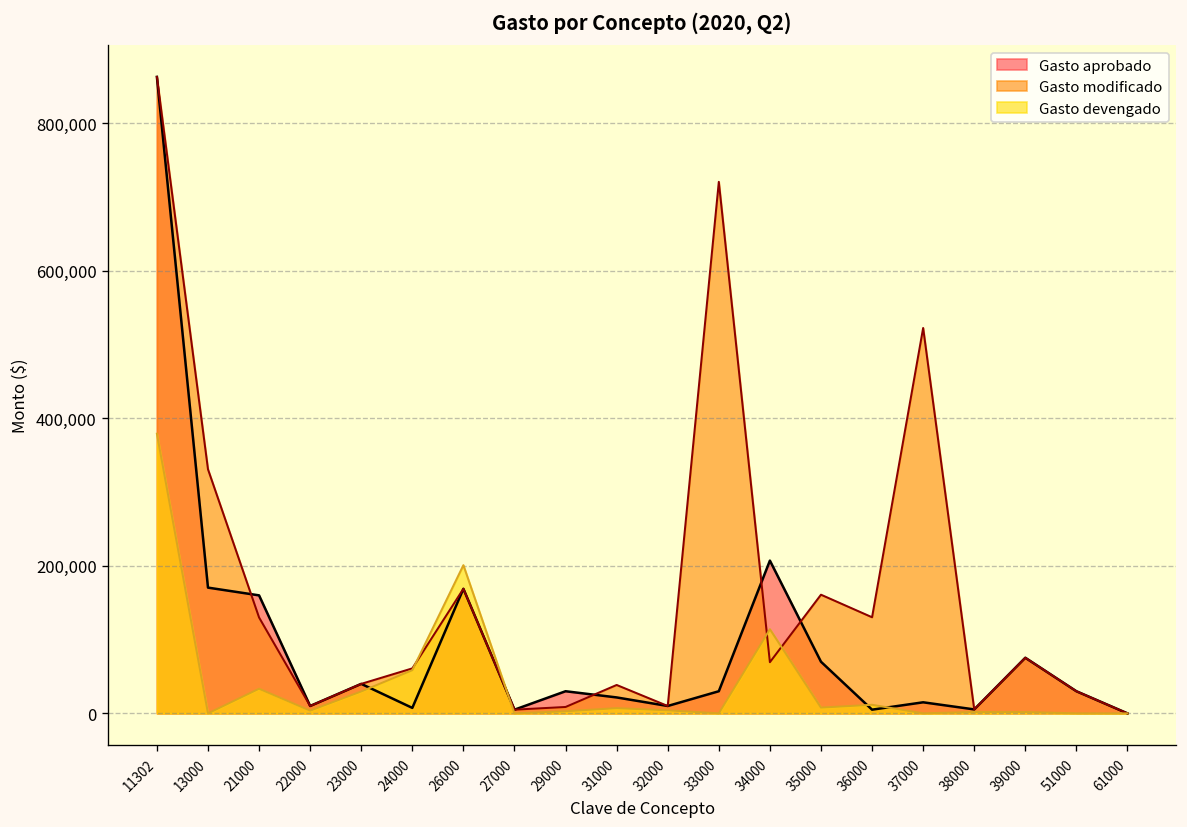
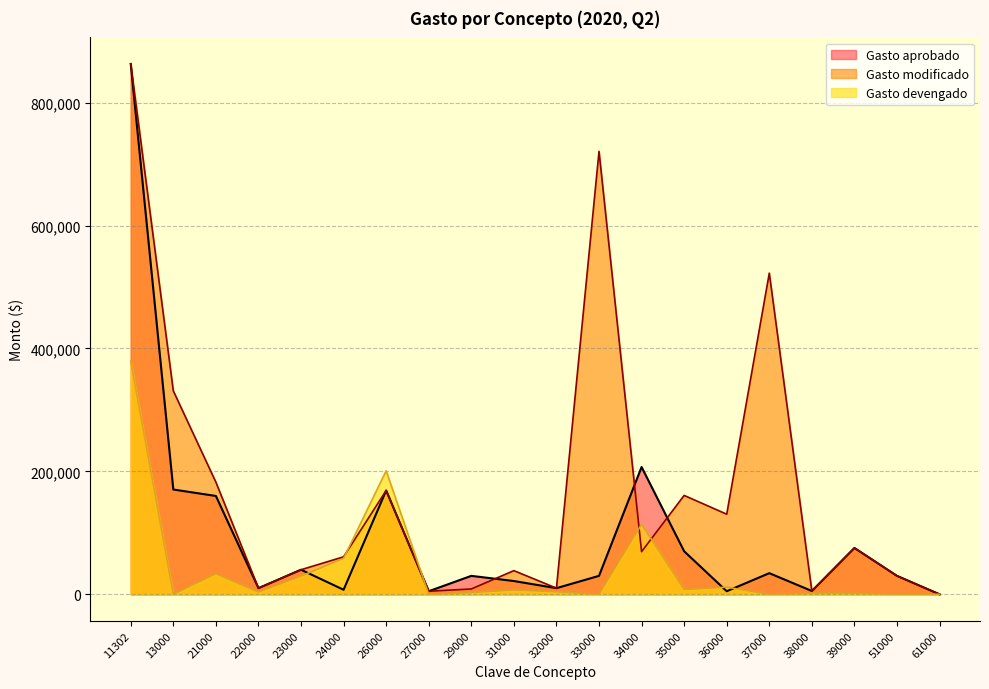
Gasto modificado, 21000: 130,000 -> 180,000
Gasto aprobado, 37000: 20,000 -> 30,000
